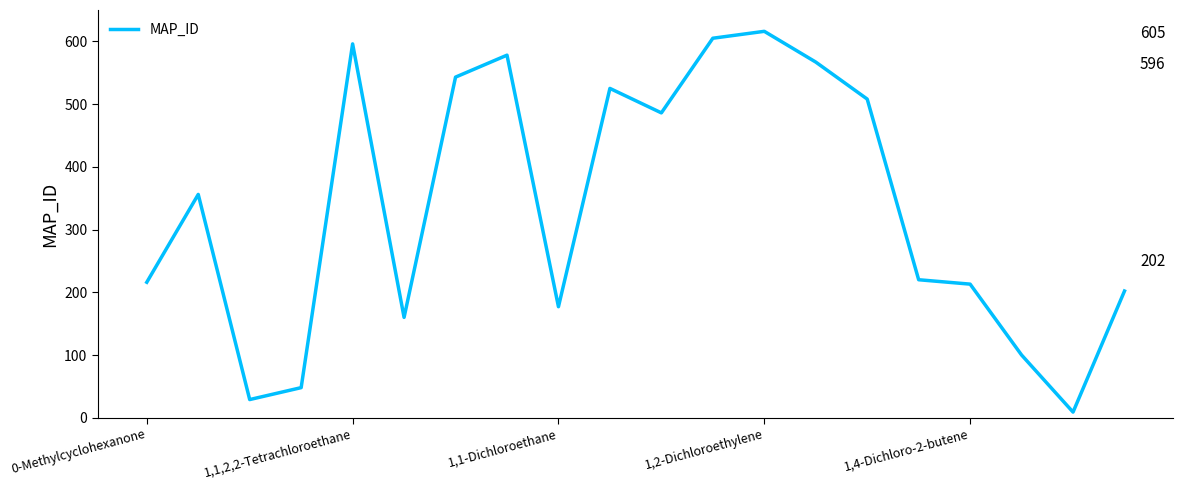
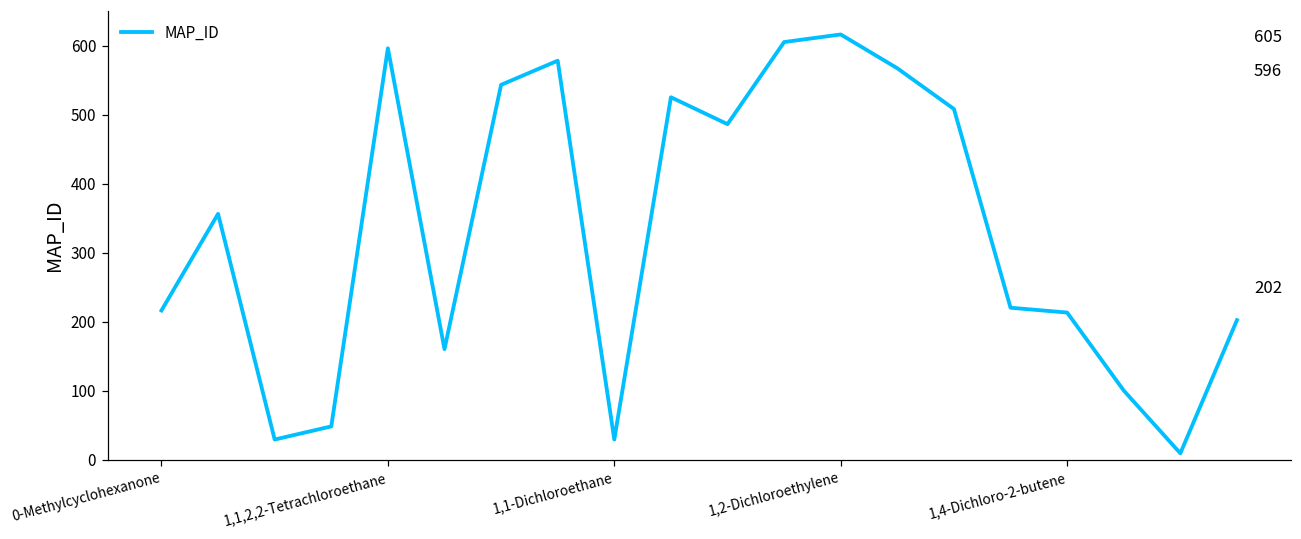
1,1-Dichloroethane: 180 -> 30
